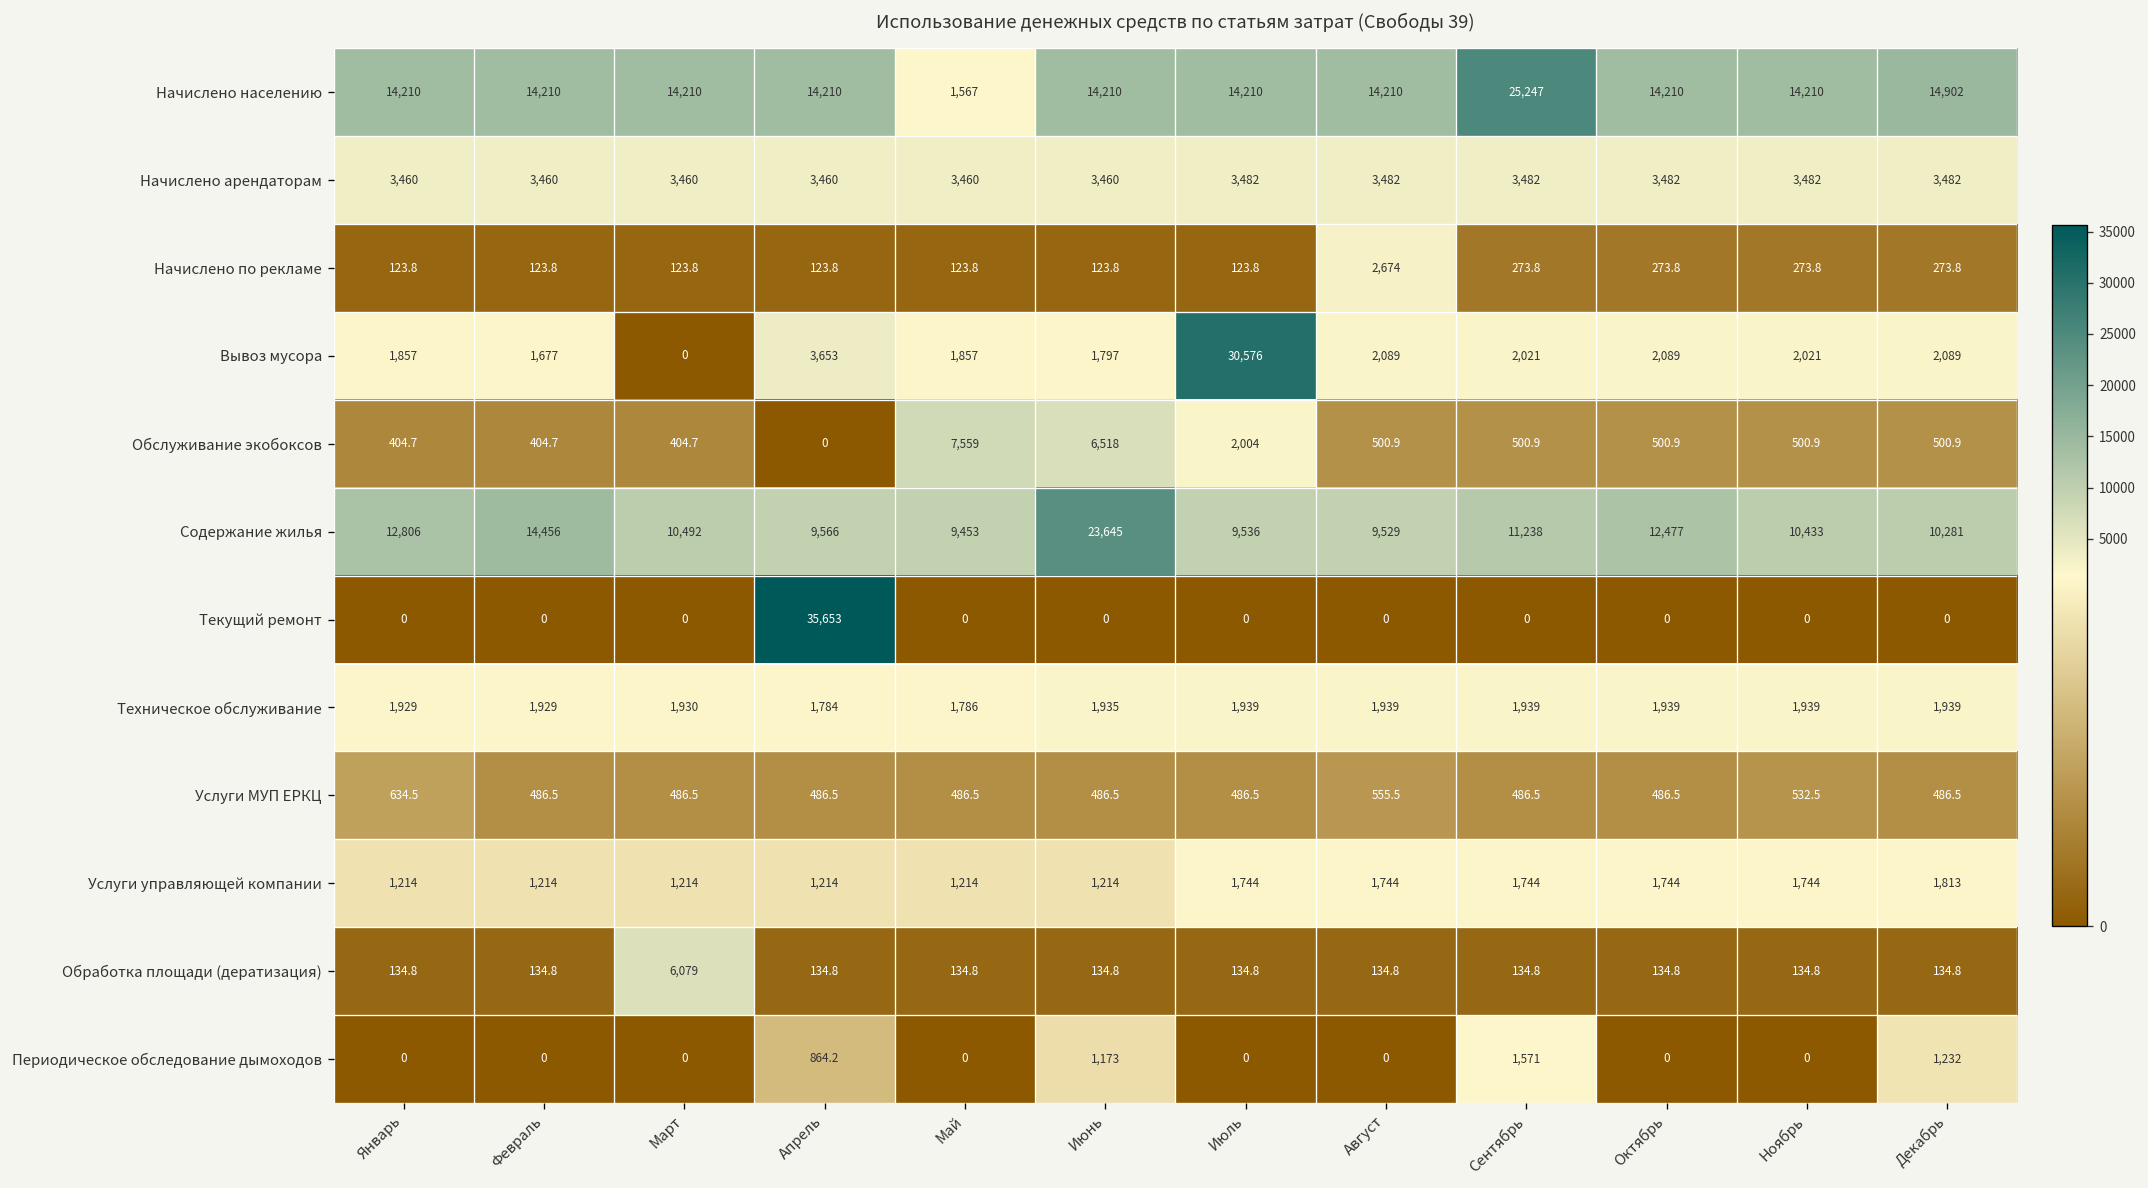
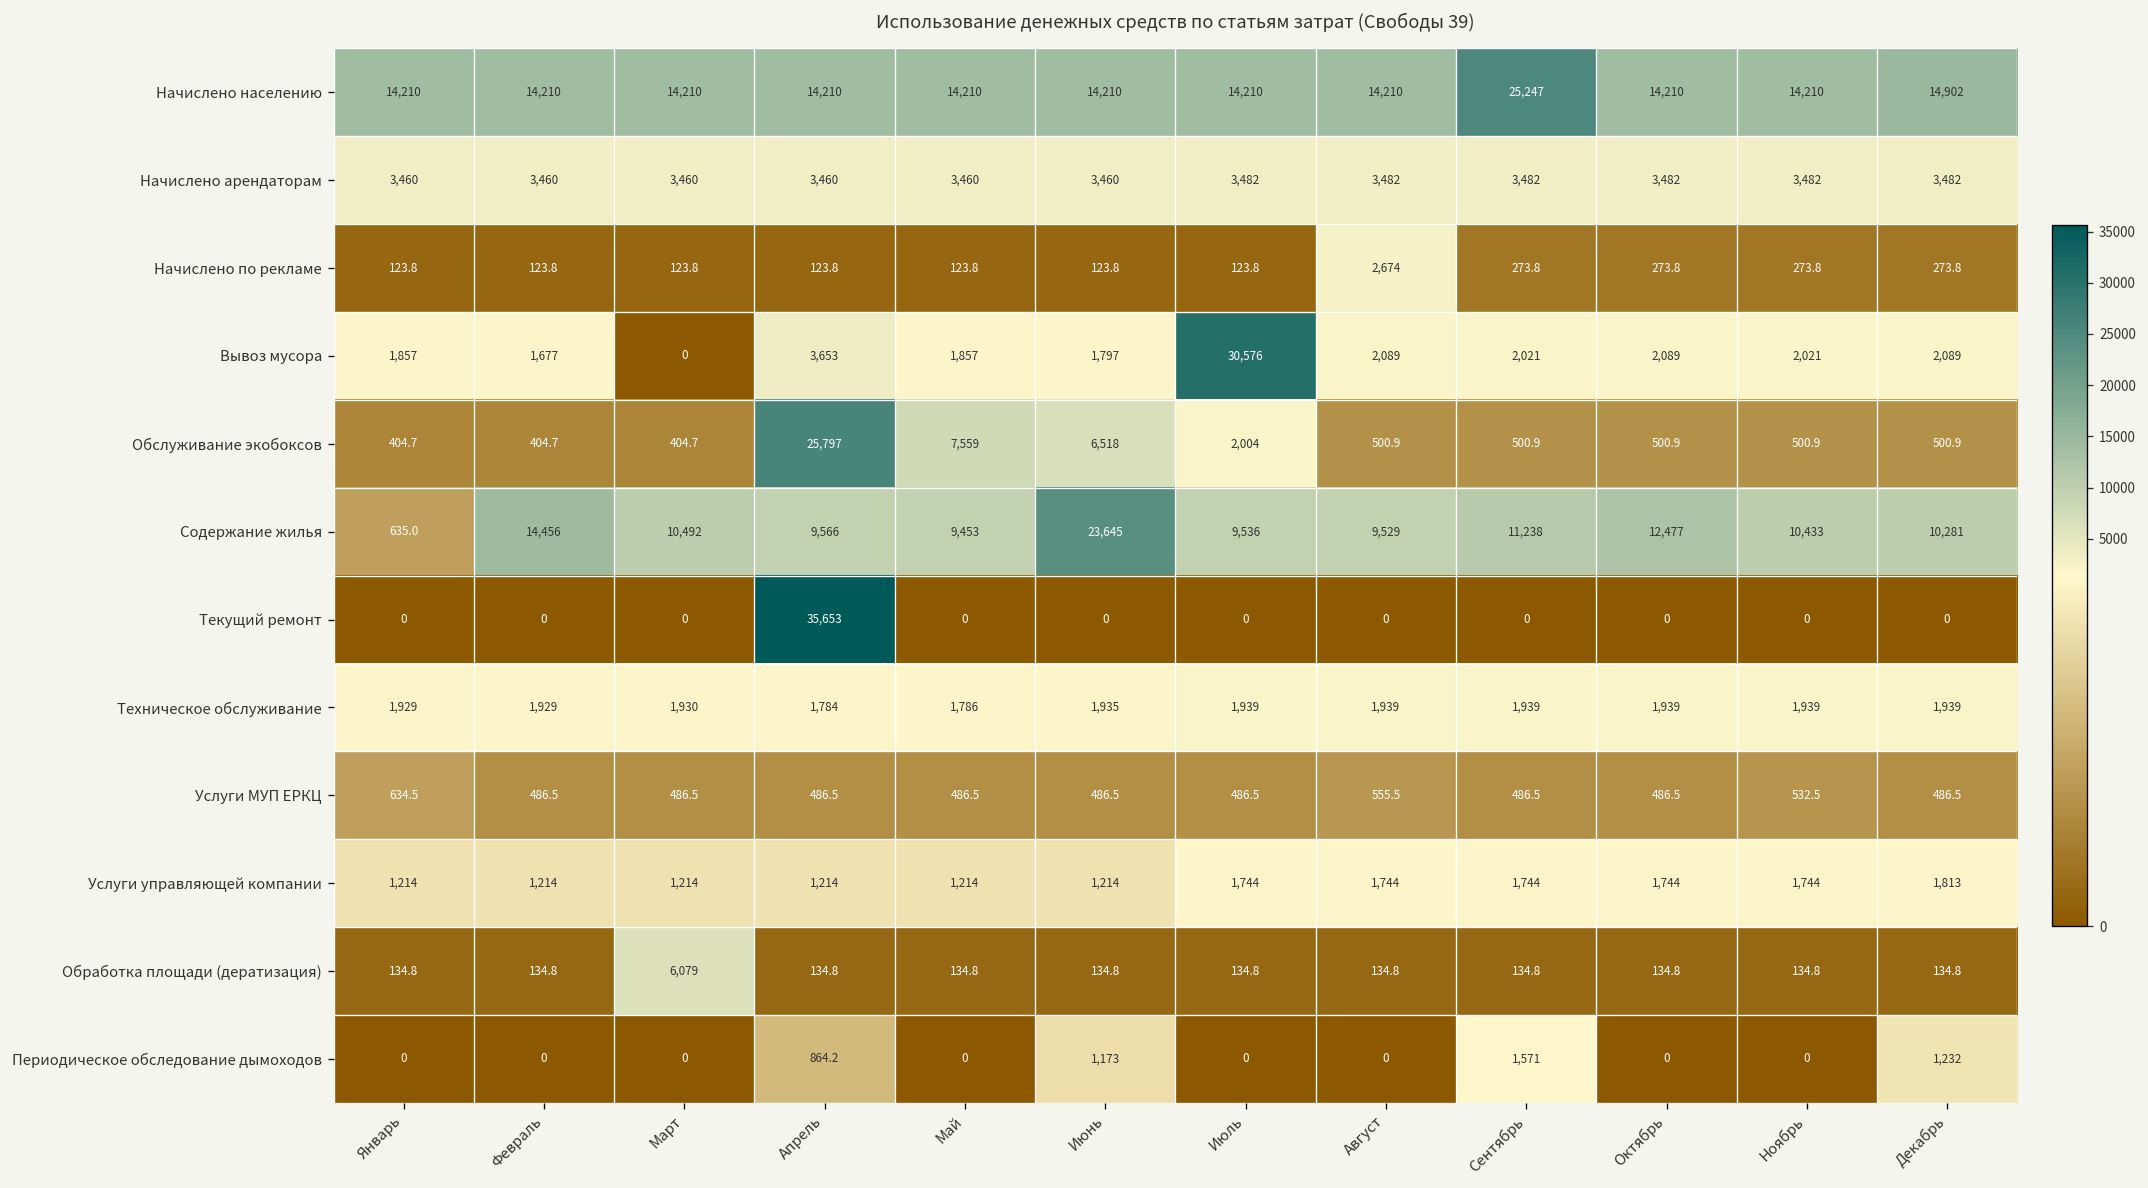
Начислено населению, Май: 1,567 -> 14,210
Обслуживание экобоксов, Апрель: 0 -> 25,797
Содержание жилья, Январь: 12,806 -> 635.0
